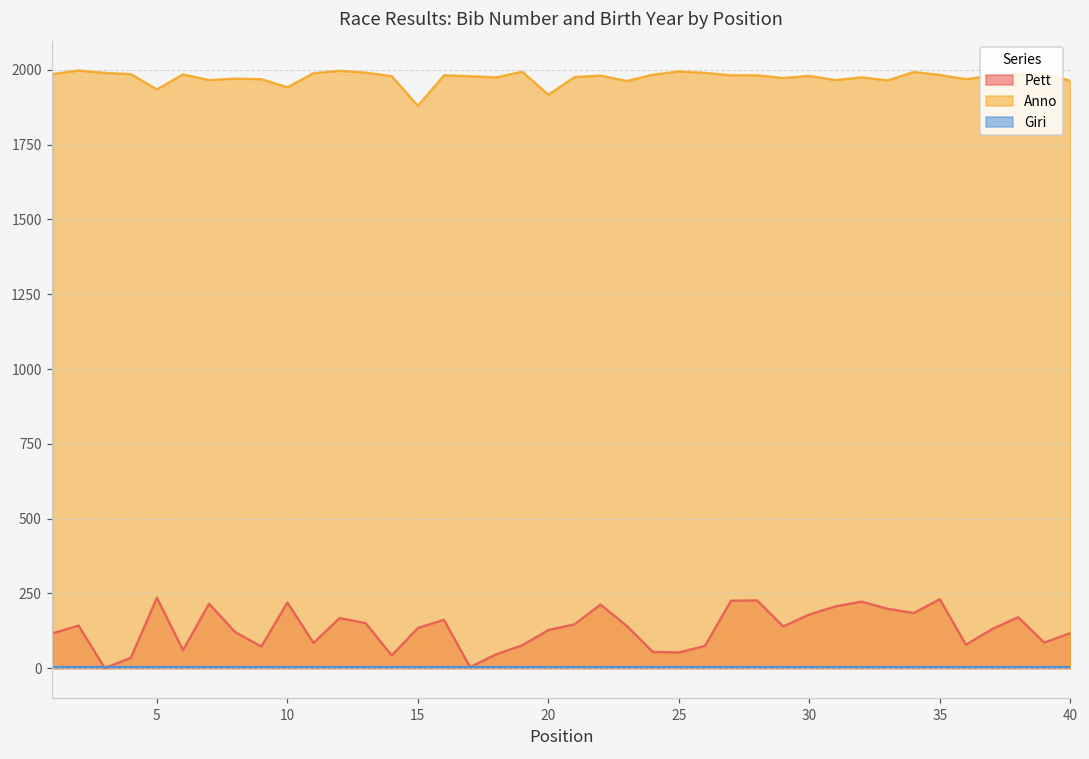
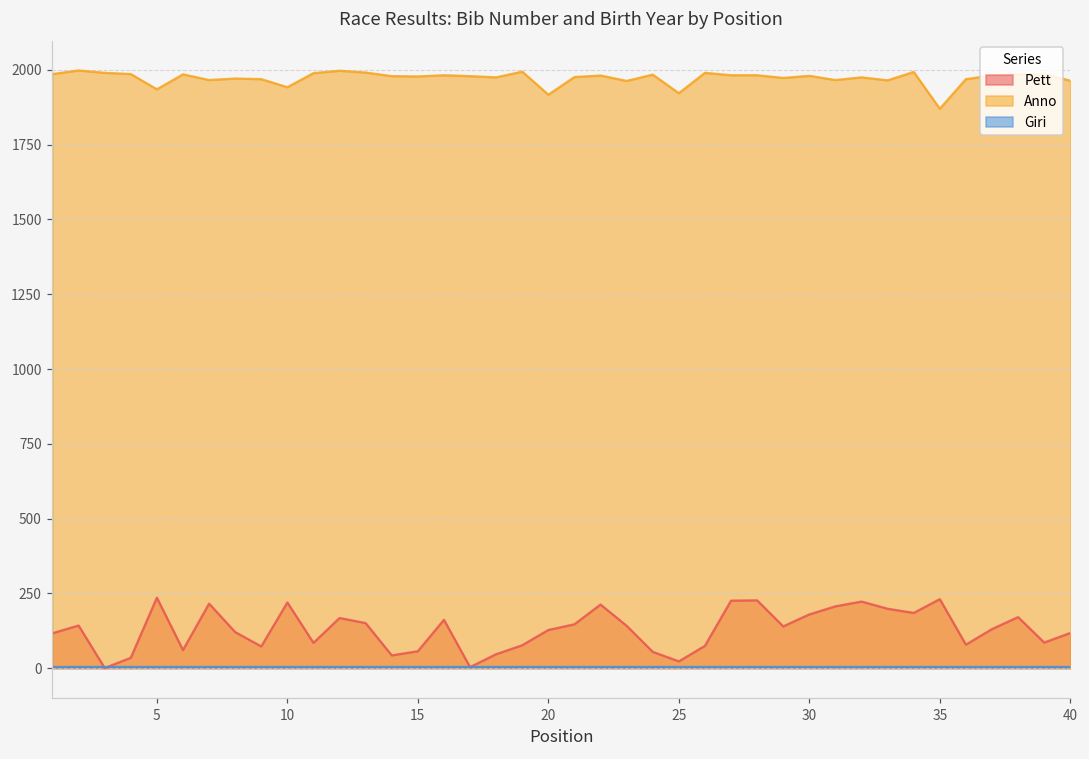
Pett, 15: 140 -> 60
Anno, 15: 1880 -> 1980
Pett, 25: 50 -> 20
Anno, 25: 2000 -> 1920
Anno, 35: 1980 -> 1870
